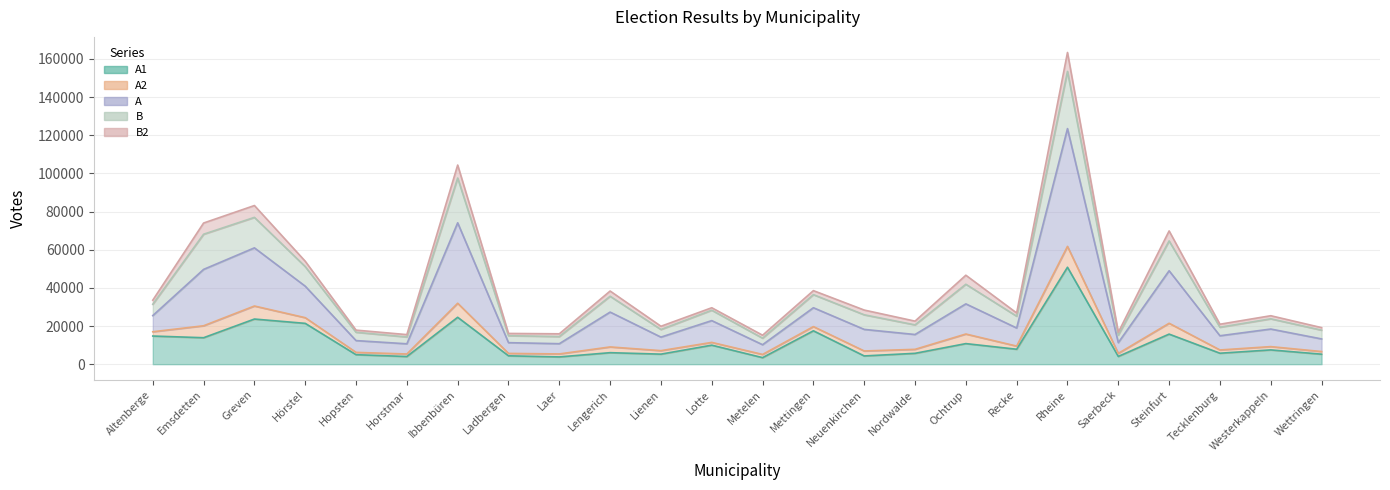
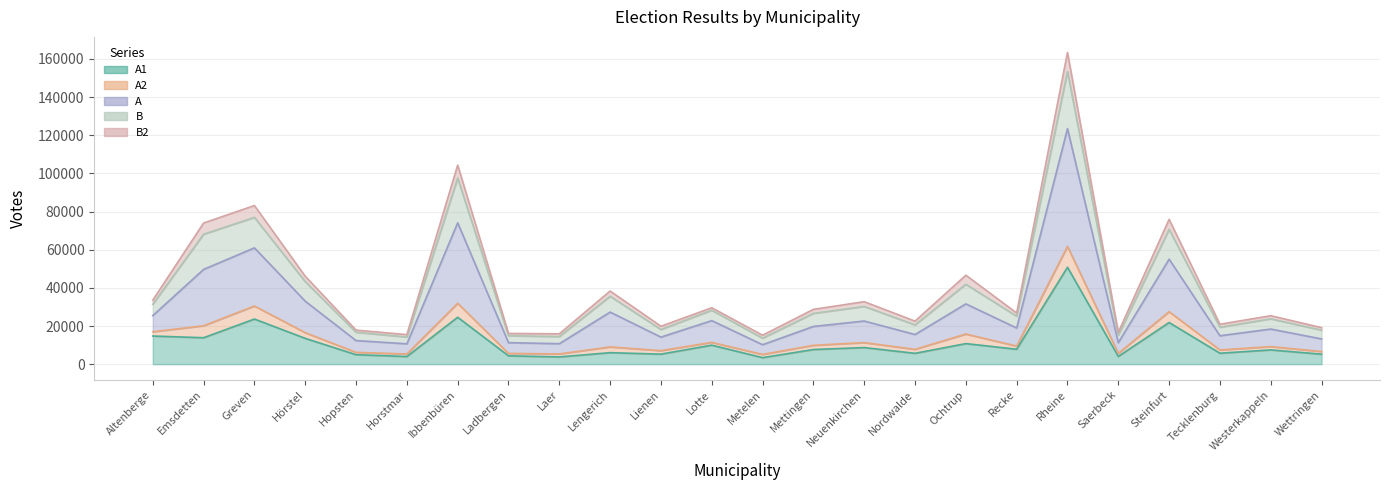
A1, Hörstel: 21000 -> 14000
A1, Mettingen: 17000 -> 8000
A1, Neuenkirchen: 4000 -> 9000
A1, Steinfurt: 16000 -> 22000
